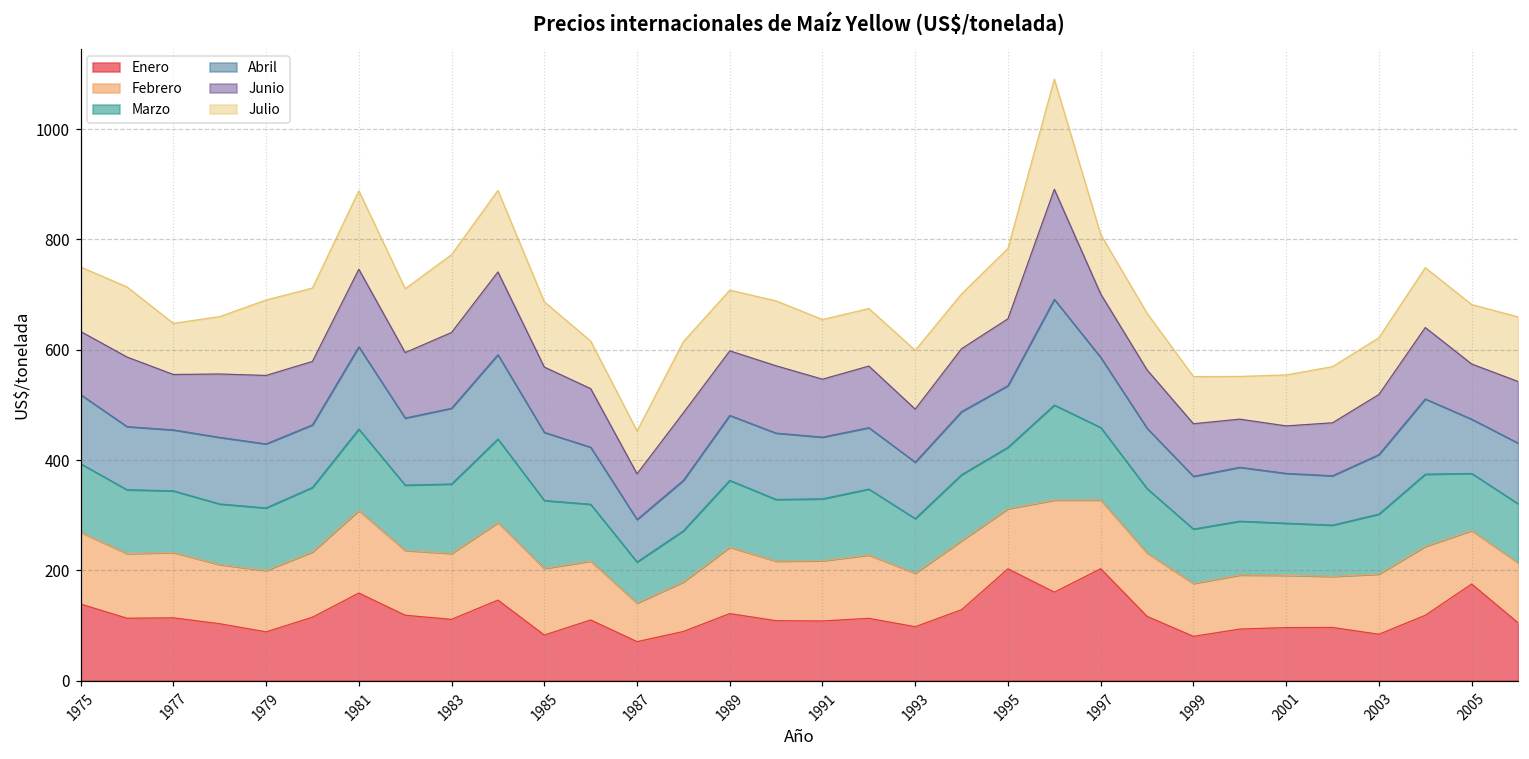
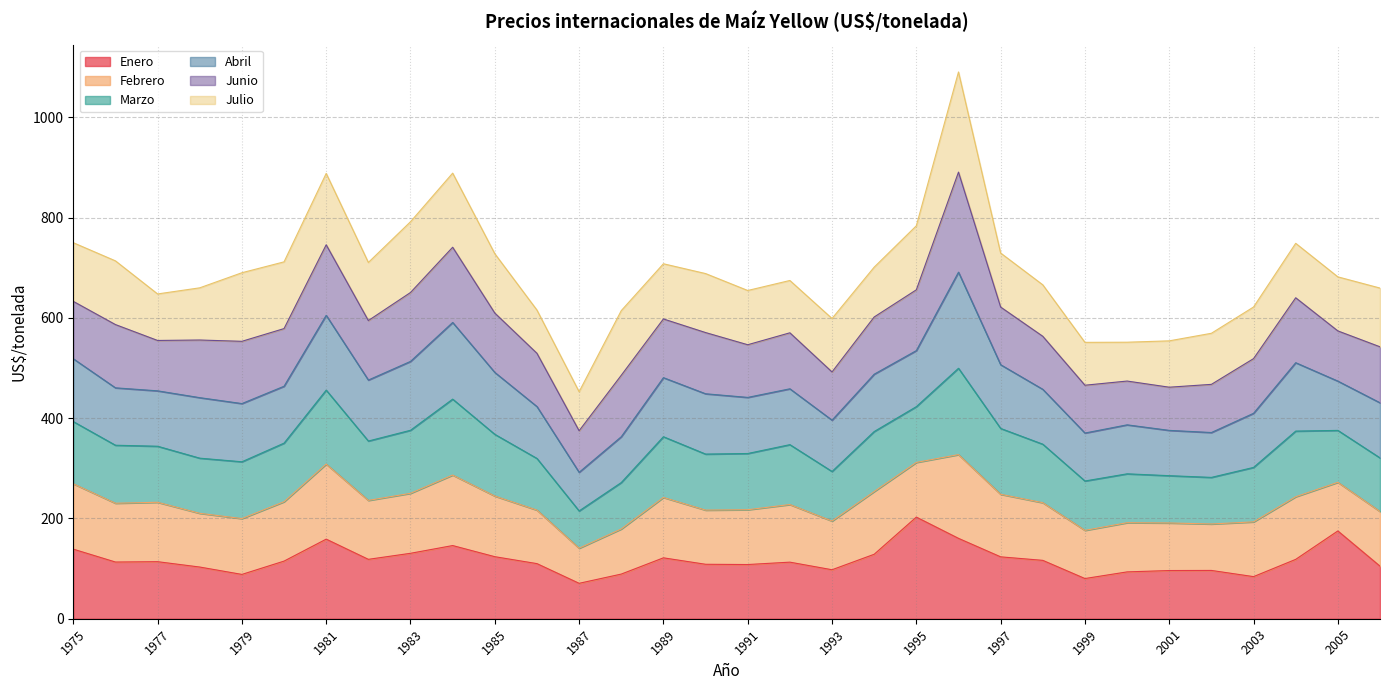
Enero, 1983: 110 -> 130
Enero, 1985: 80 -> 120
Enero, 1997: 200 -> 120
